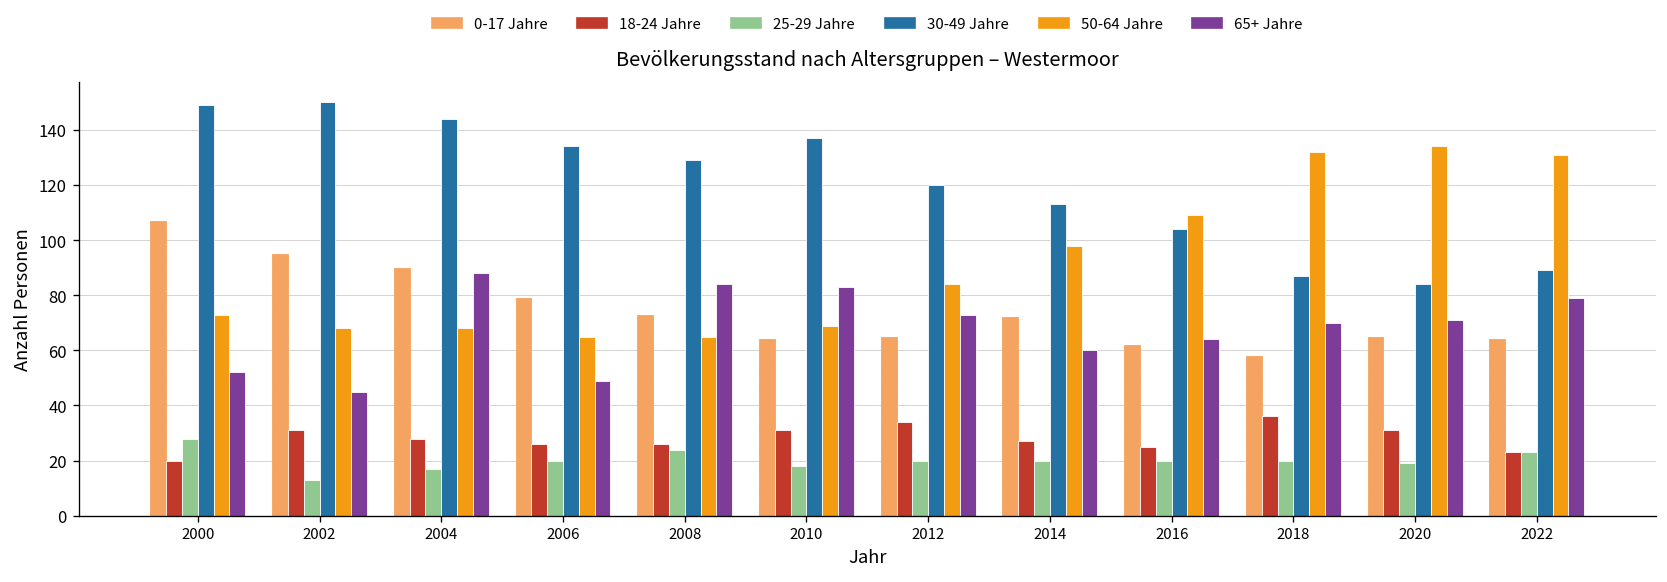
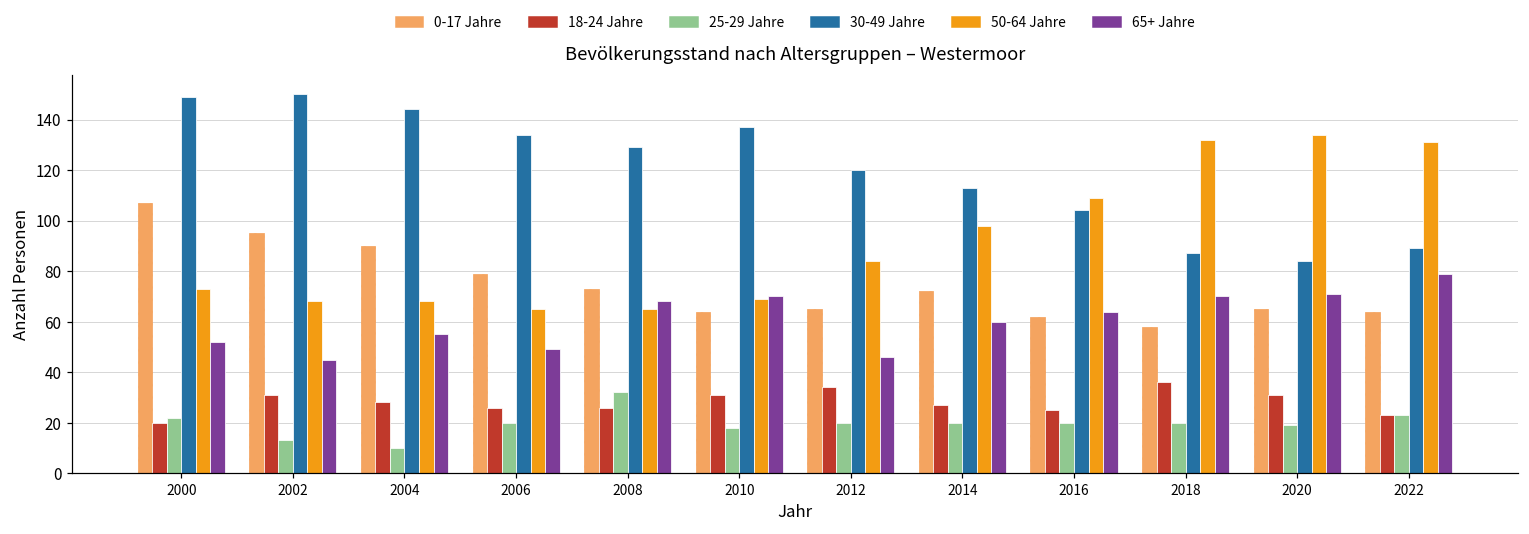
25-29 Jahre, 2000: 28 -> 22
25-29 Jahre, 2004: 17 -> 10
65+ Jahre, 2004: 88 -> 55
25-29 Jahre, 2008: 24 -> 32
65+ Jahre, 2008: 84 -> 68
65+ Jahre, 2010: 83 -> 70
65+ Jahre, 2012: 73 -> 46
